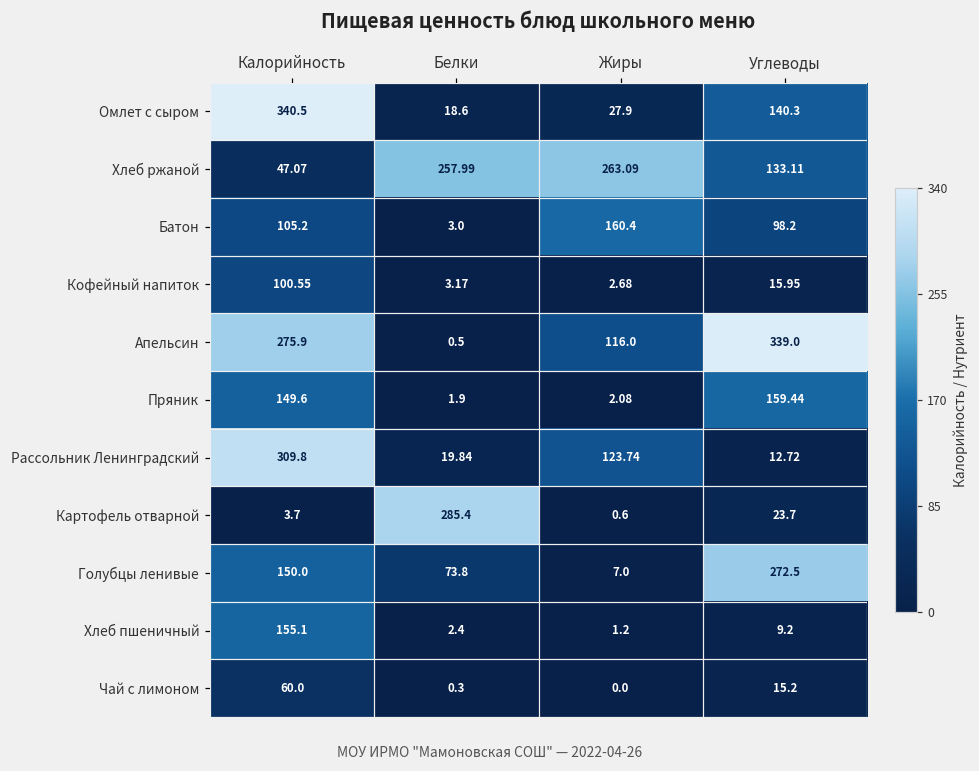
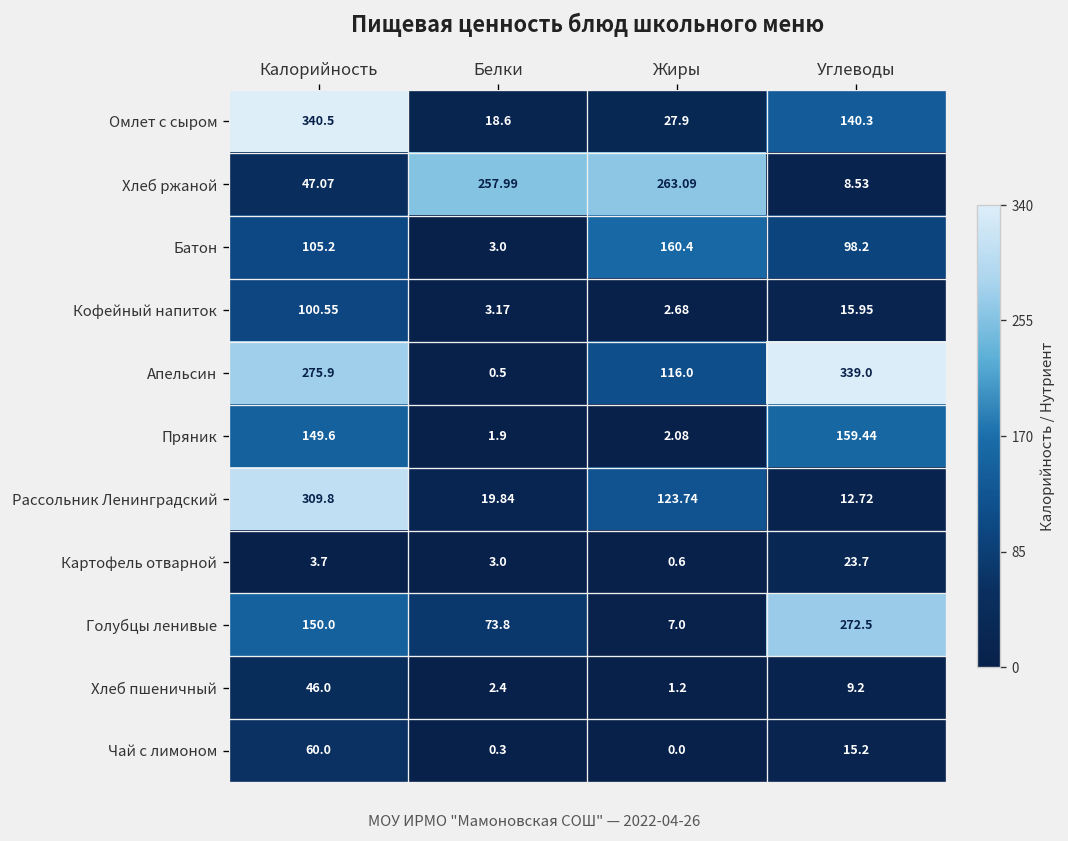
Хлеб ржаной, Углеводы: 133.11 -> 8.53
Картофель отварной, Белки: 285.4 -> 3.0
Хлеб пшеничный, Калорийность: 155.1 -> 46.0
